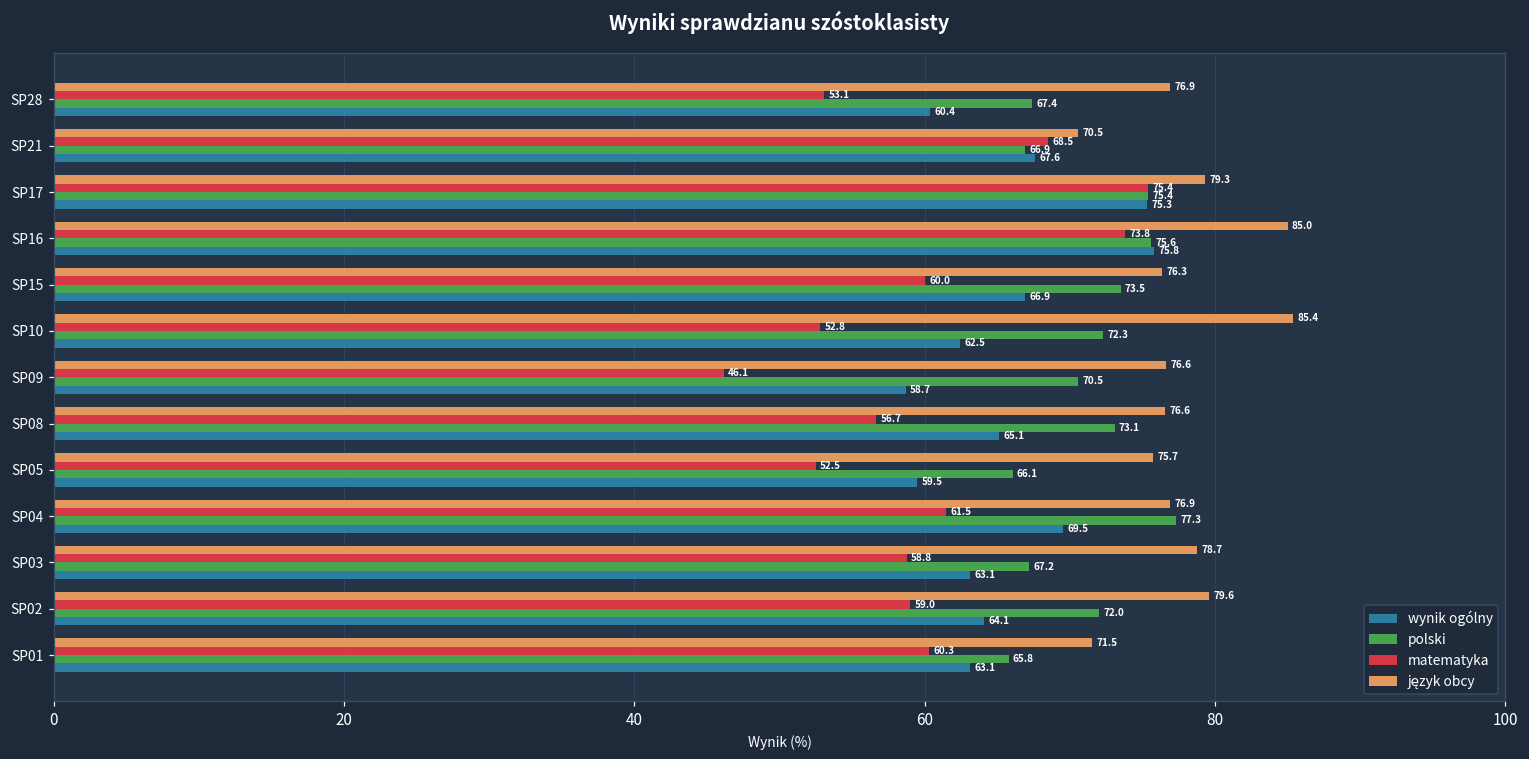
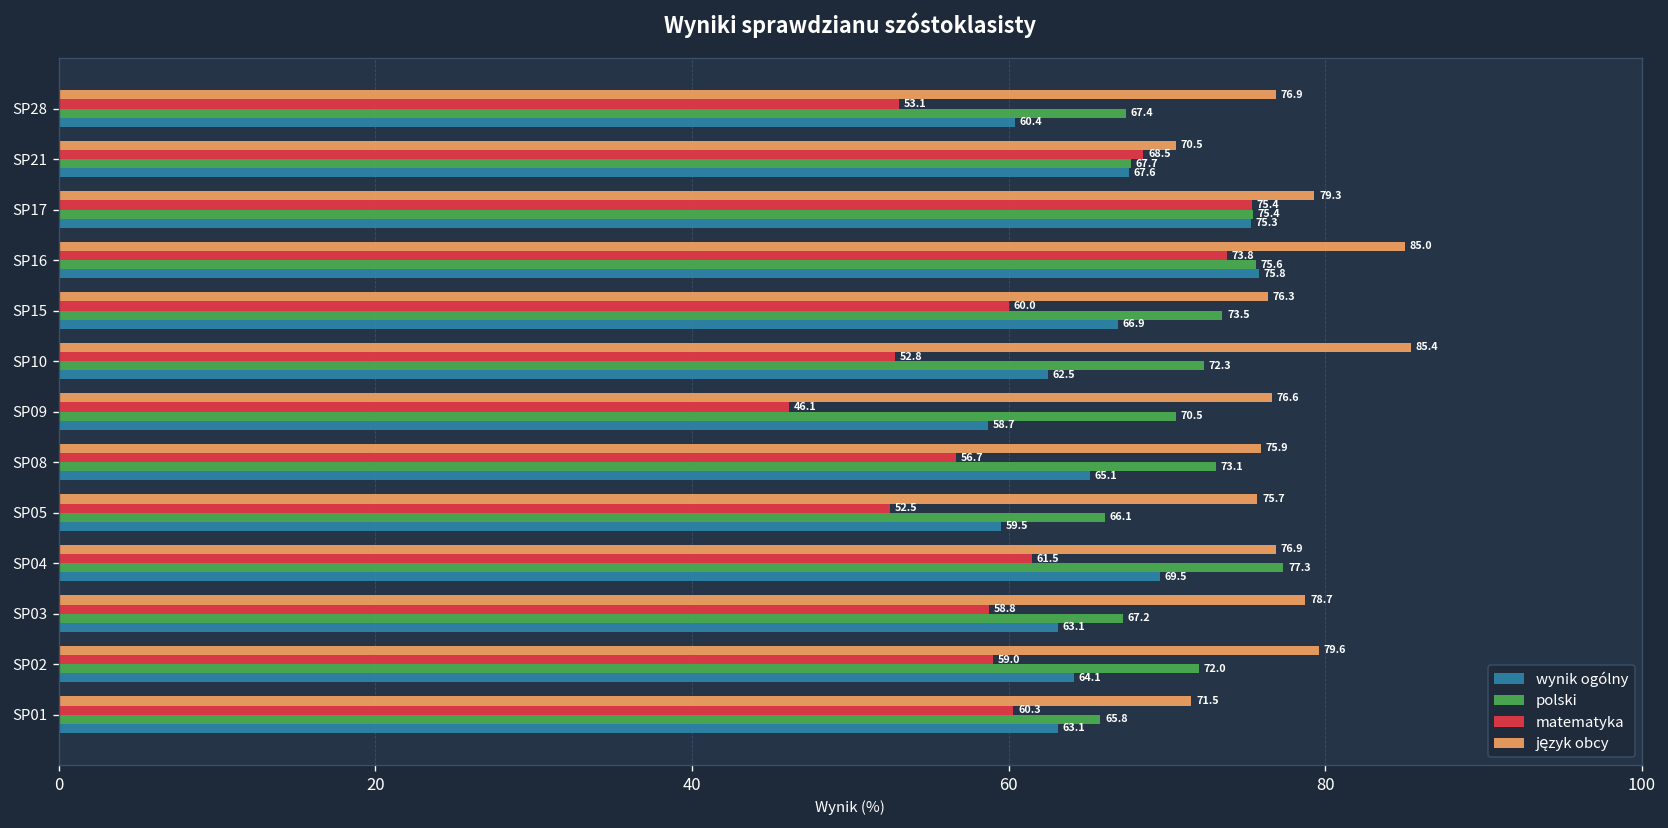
polski, SP21: 66.9 -> 67.7
język obcy, SP08: 76.6 -> 75.9
